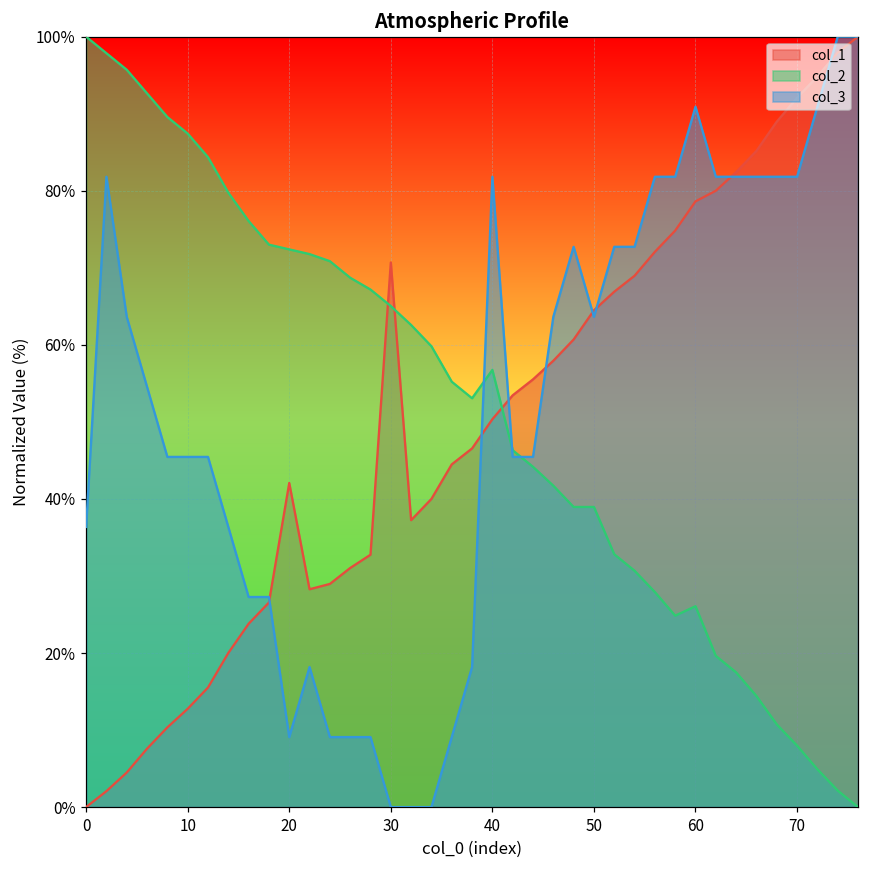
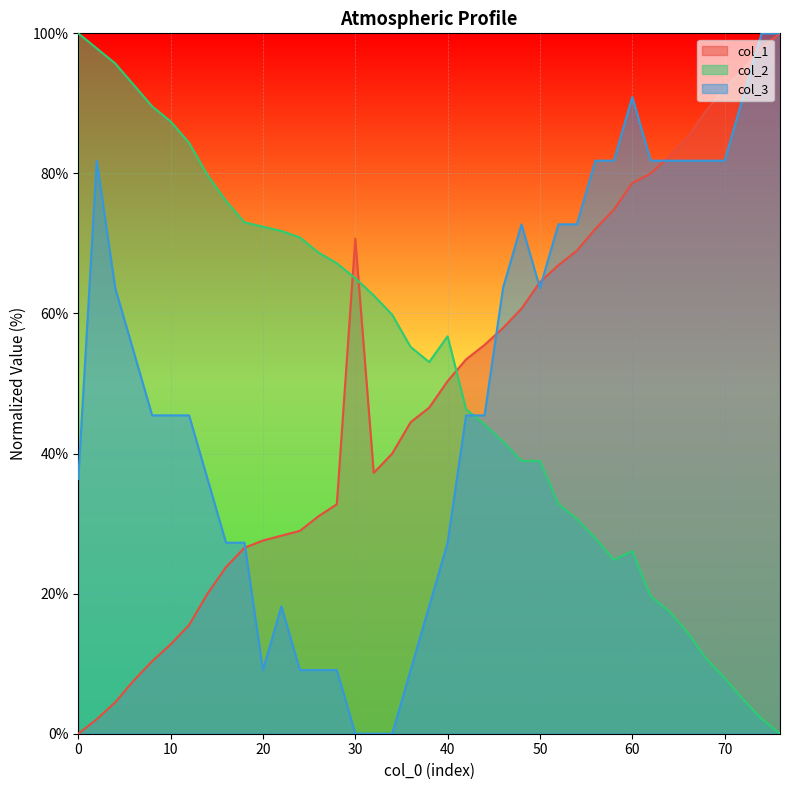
col_1, 20: 42% -> 28%
col_3, 40: 82% -> 27%
